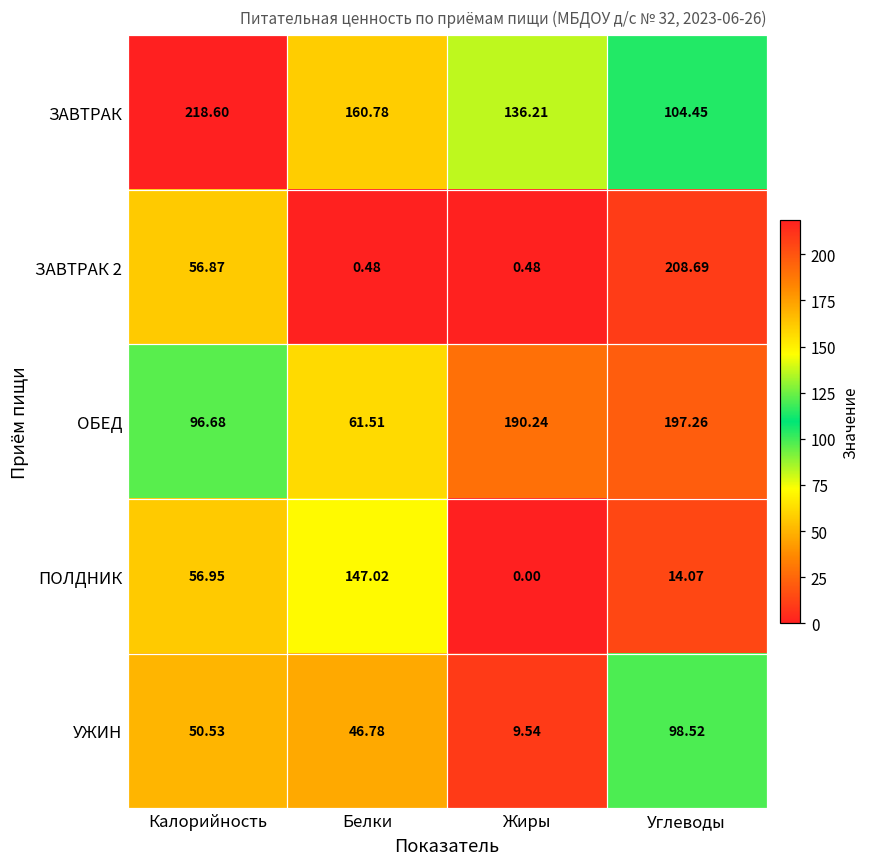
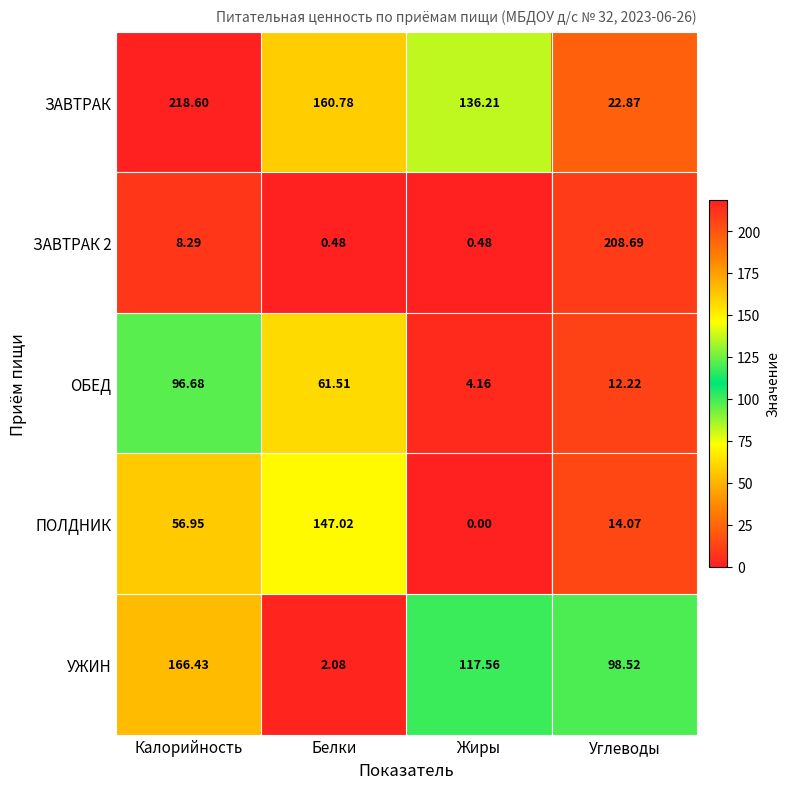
ЗАВТРАК, Углеводы: 104.45 -> 22.87
ЗАВТРАК 2, Калорийность: 56.87 -> 8.29
ОБЕД, Жиры: 190.24 -> 4.16
ОБЕД, Углеводы: 197.26 -> 12.22
УЖИН, Калорийность: 50.53 -> 166.43
УЖИН, Белки: 46.78 -> 2.08
УЖИН, Жиры: 9.54 -> 117.56
